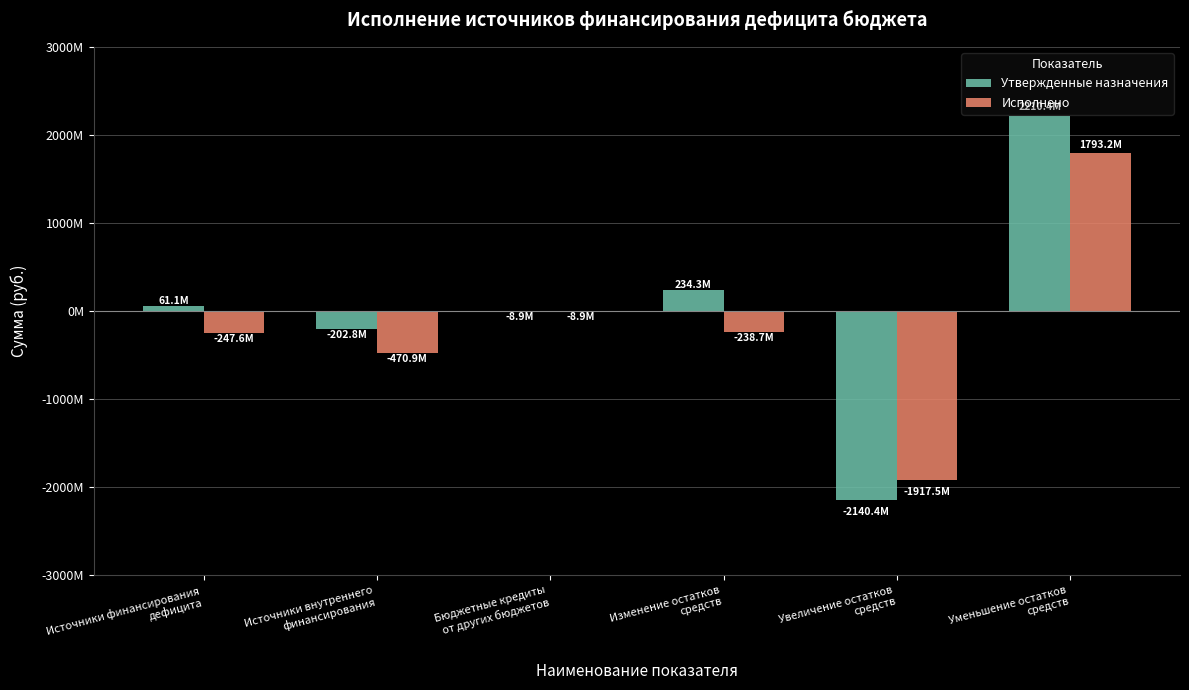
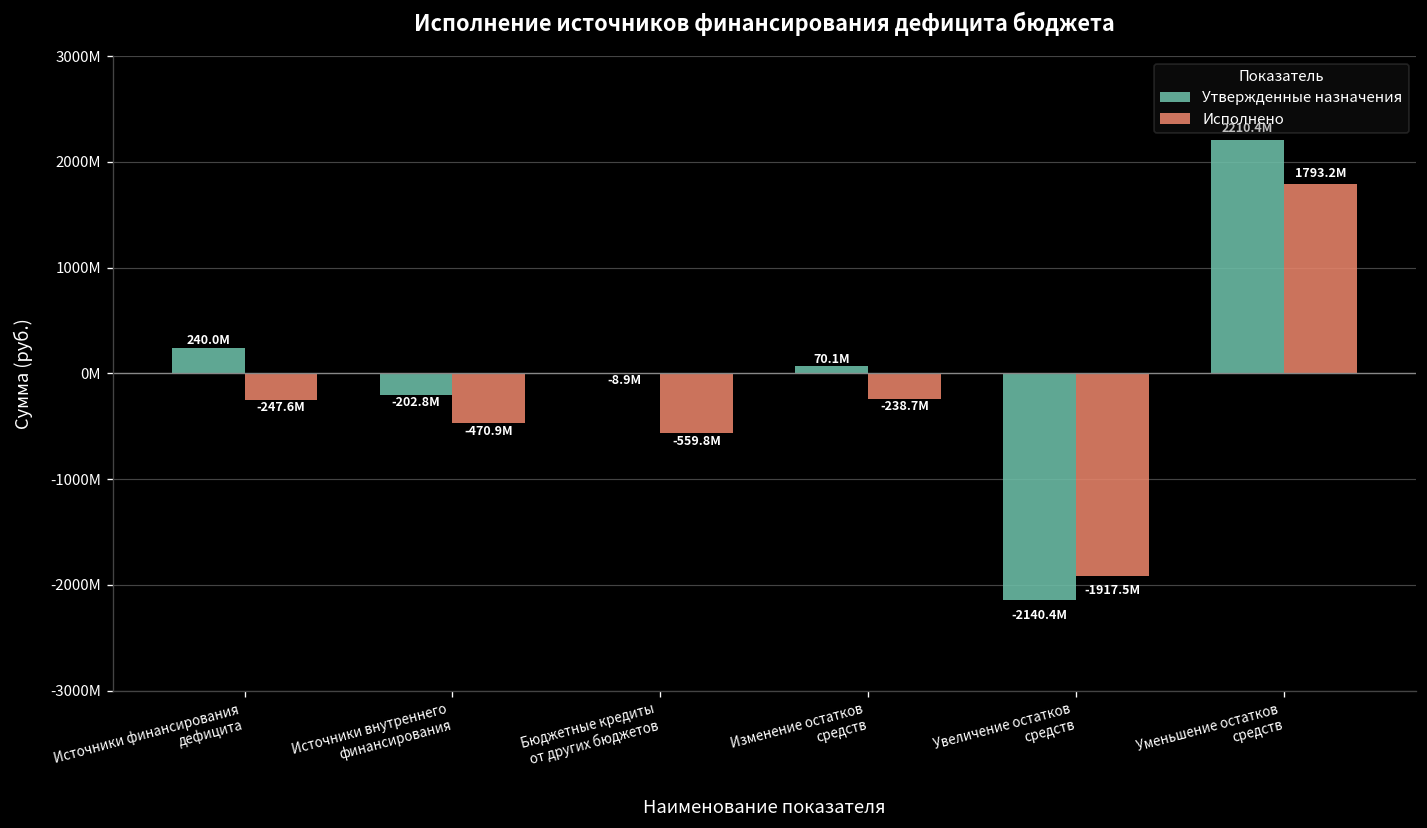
Утвержденные назначения, Источники финансирования дефицита: 61.1M -> 240.0M
Исполнено, Бюджетные кредиты от других бюджетов: -8.9M -> -559.8M
Утвержденные назначения, Изменение остатков средств: 234.3M -> 70.1M
